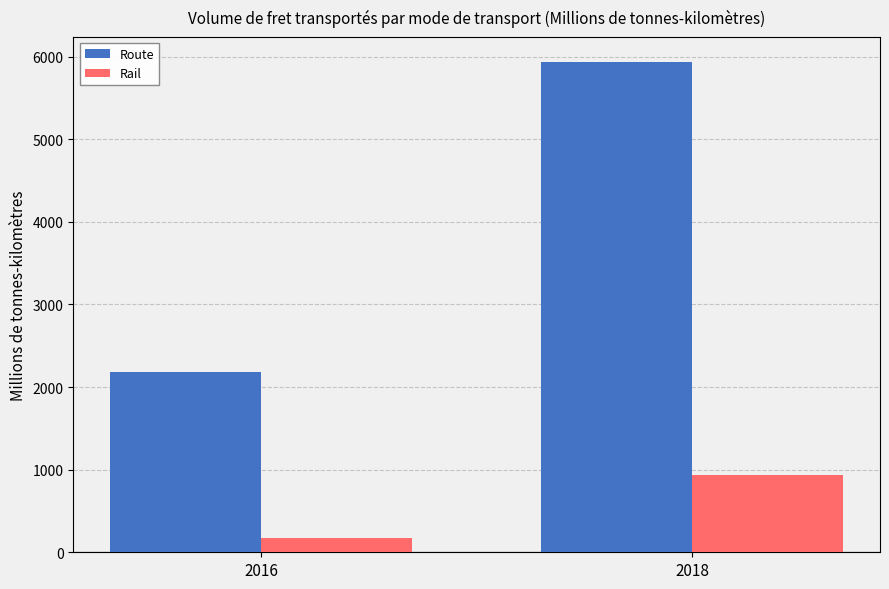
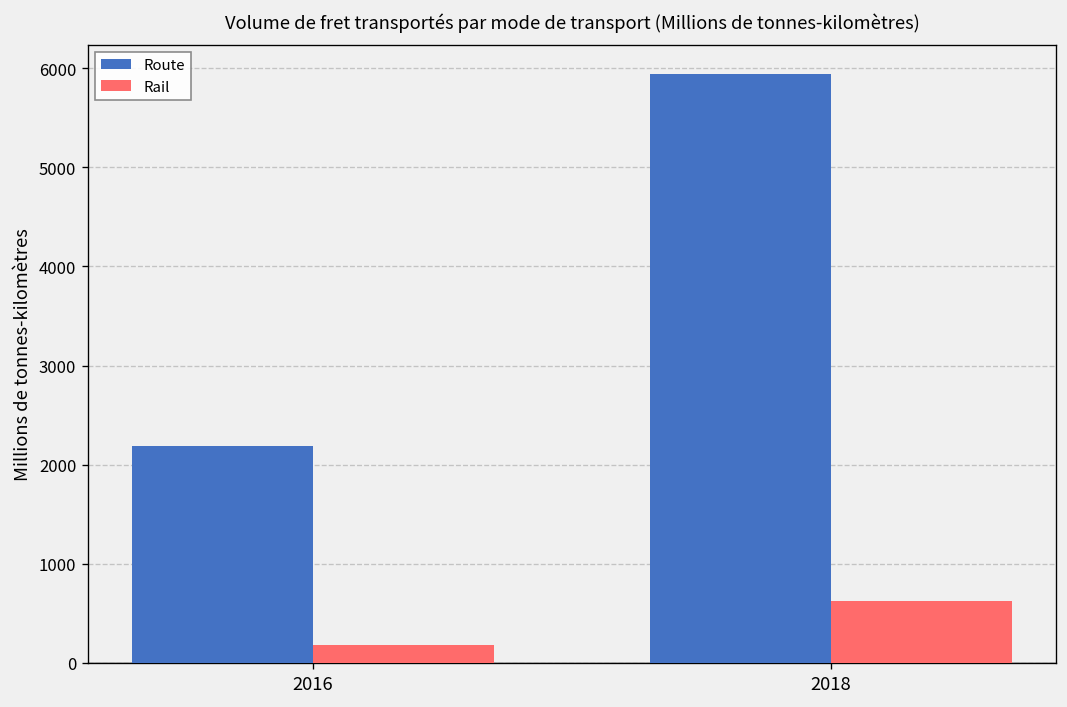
Rail, 2018: 900 -> 600
